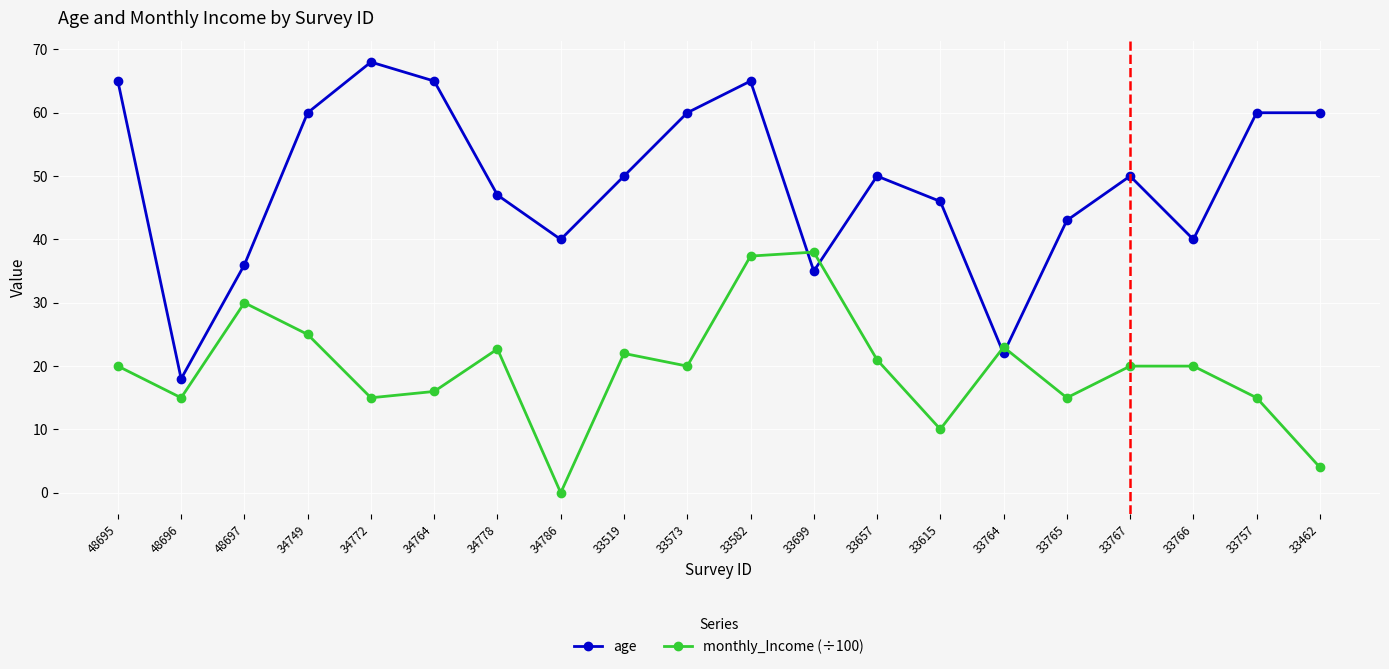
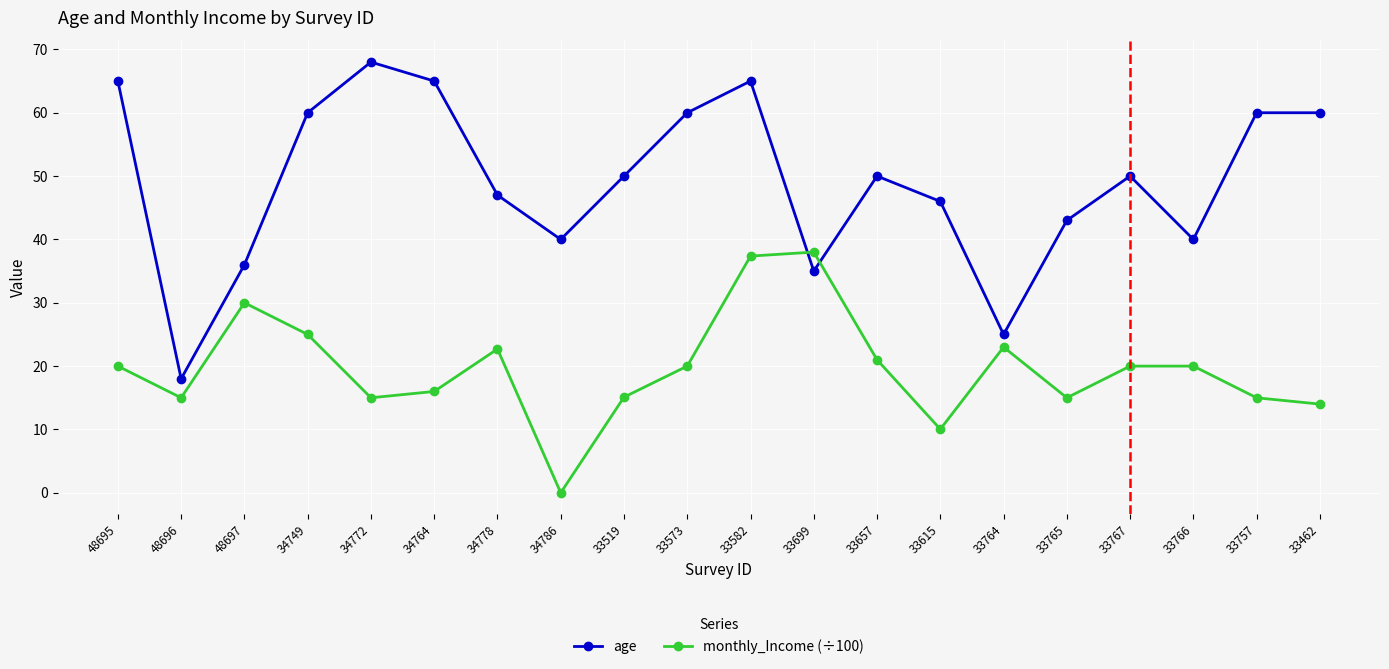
monthly_Income (÷100), 33519: 22 -> 15
age, 33764: 22 -> 25
monthly_Income (÷100), 33462: 4 -> 14
